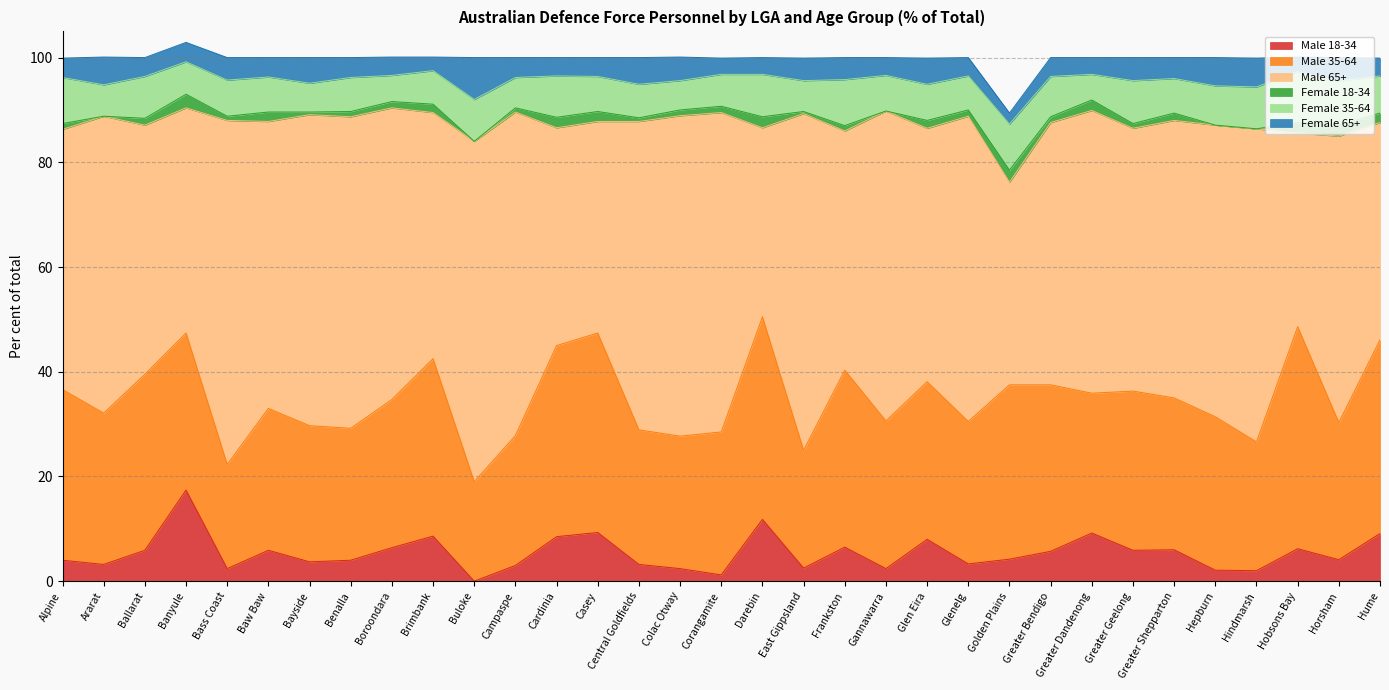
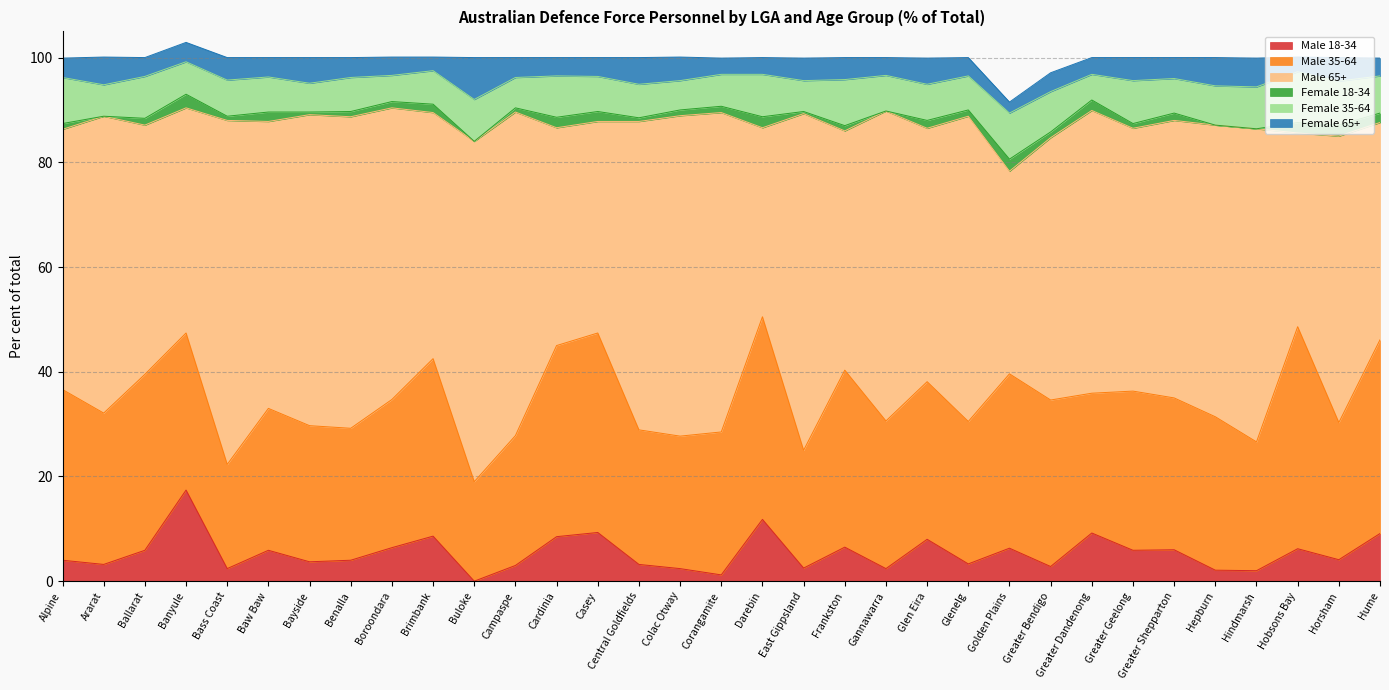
Male 18-34, Golden Plains: 4 -> 6
Male 18-34, Greater Bendigo: 6 -> 3
